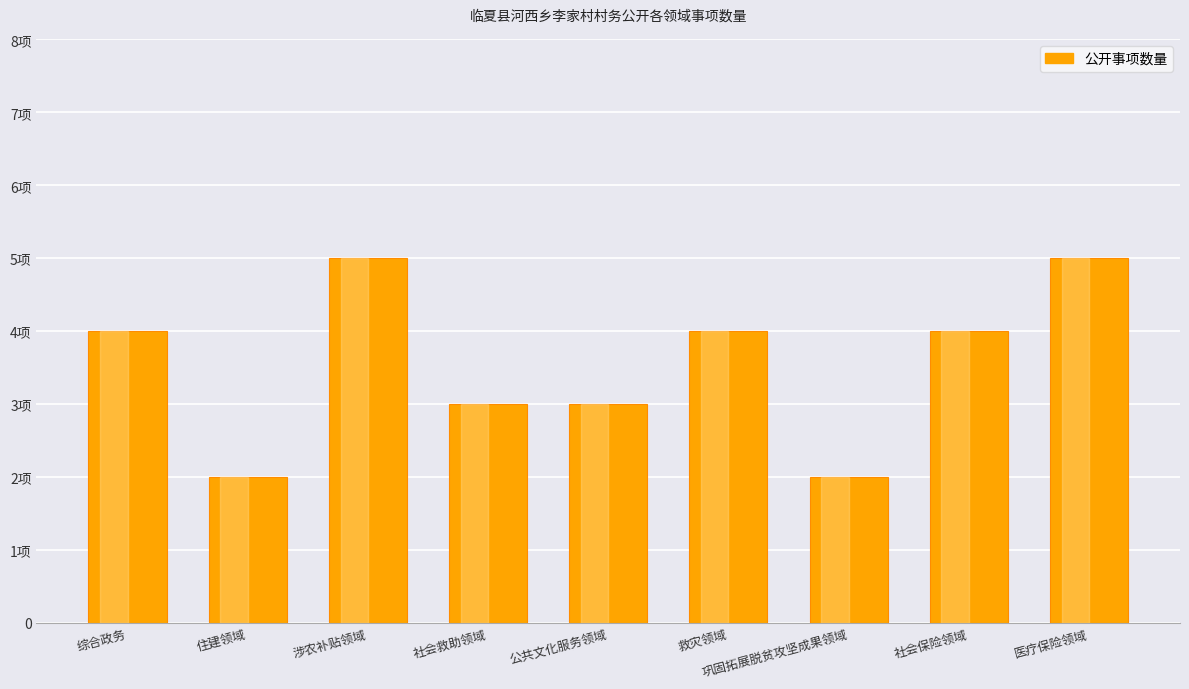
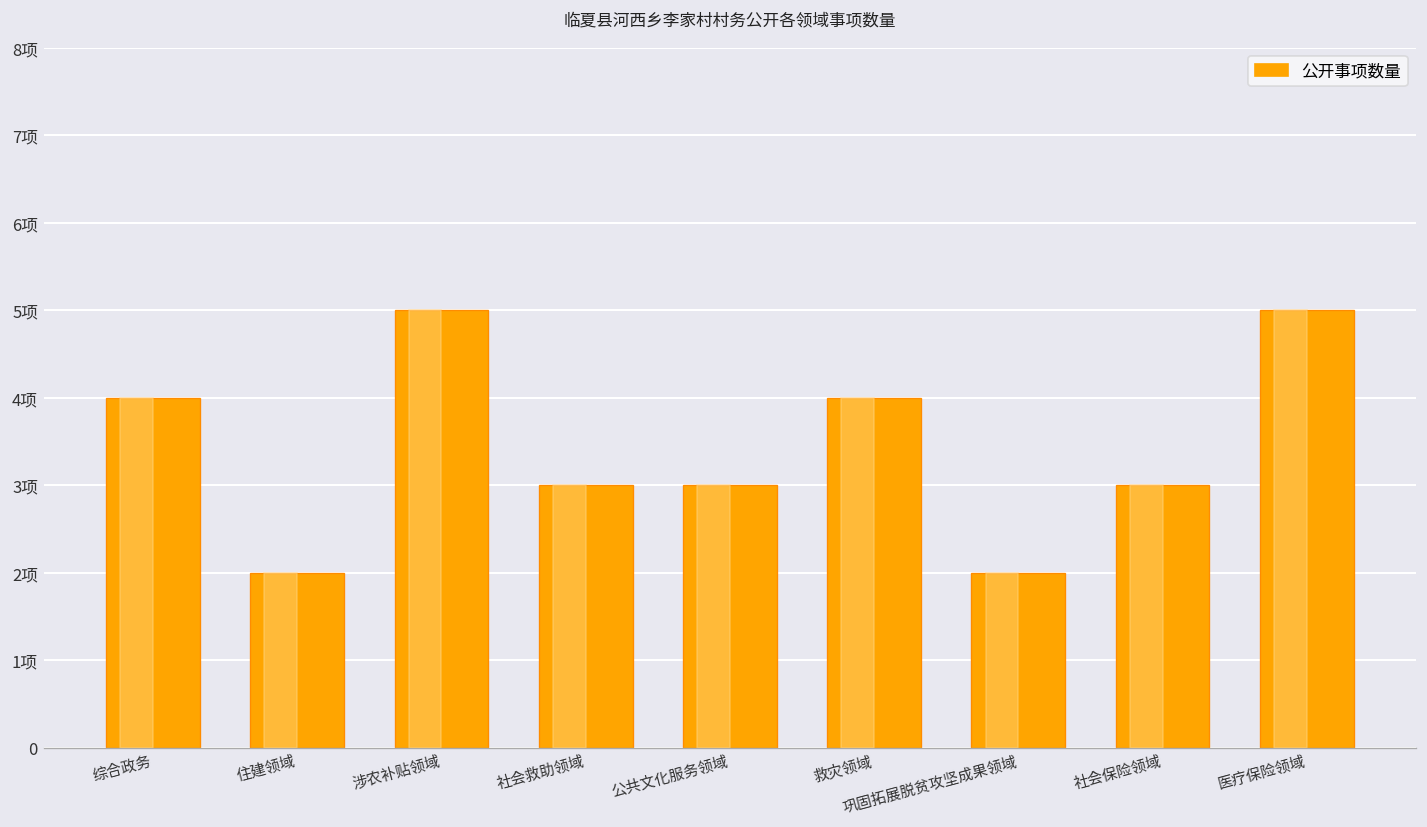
社会保险领域: 4项 -> 3项
